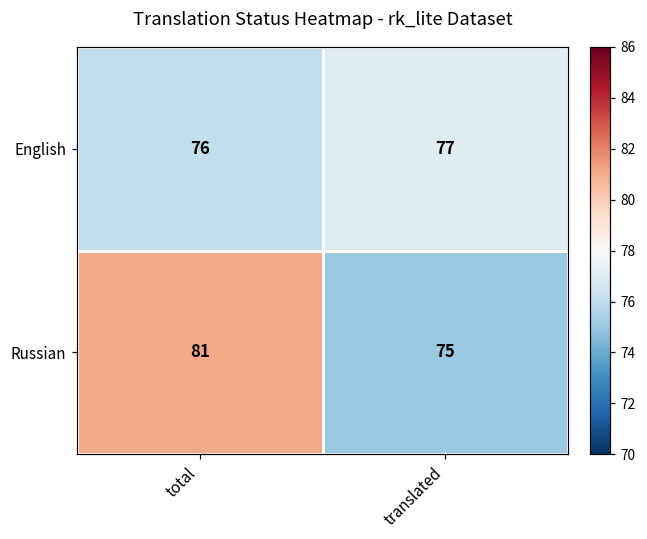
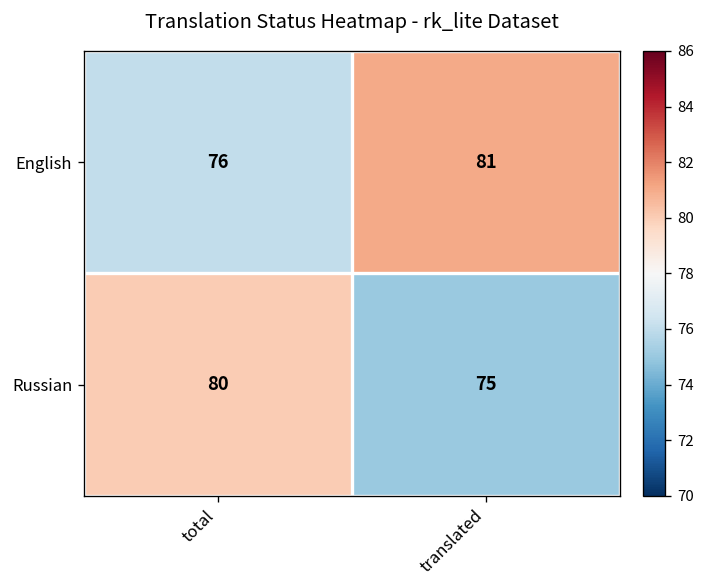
English, translated: 77 -> 81
Russian, total: 81 -> 80
